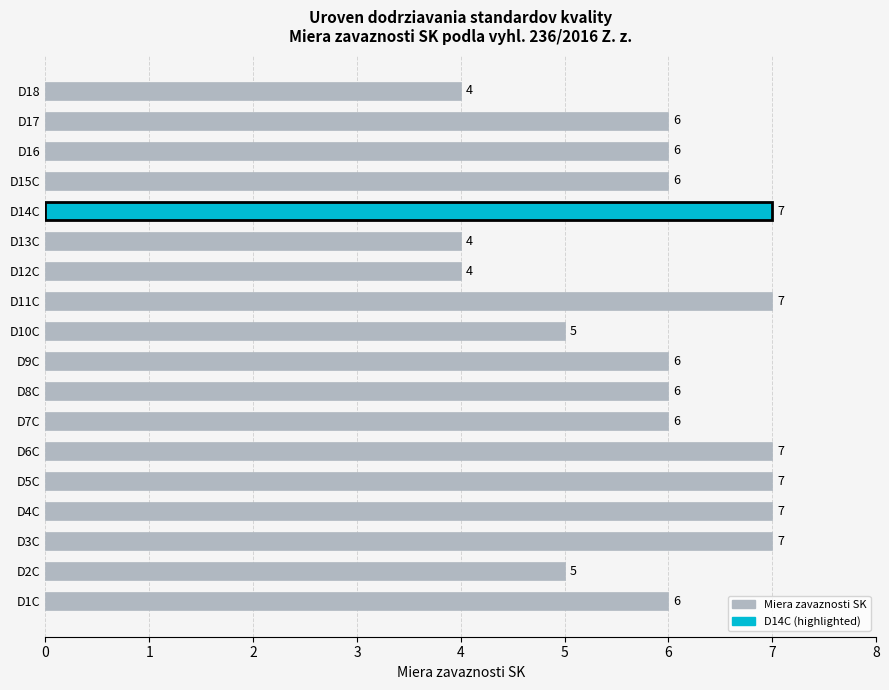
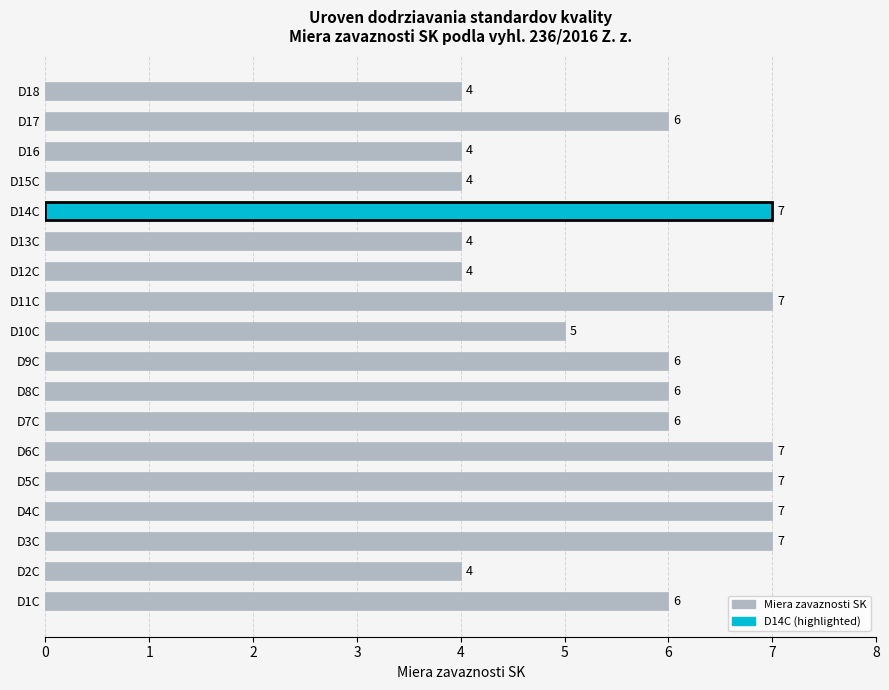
D16: 6 -> 4
D15C: 6 -> 4
D2C: 5 -> 4
